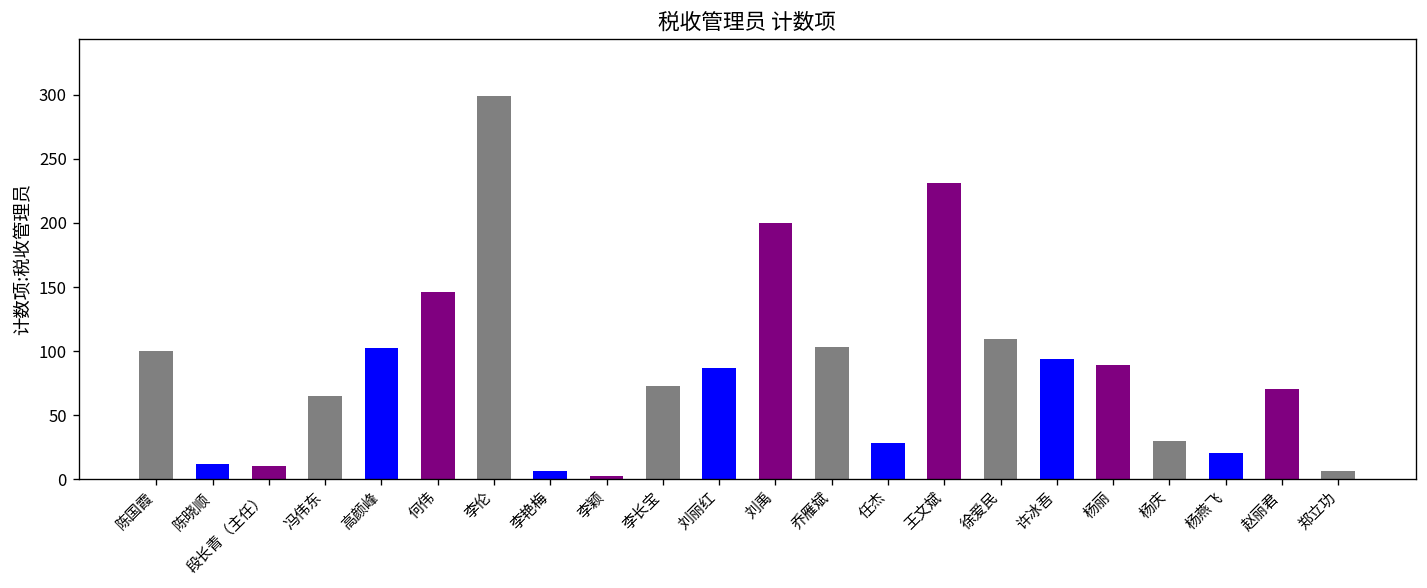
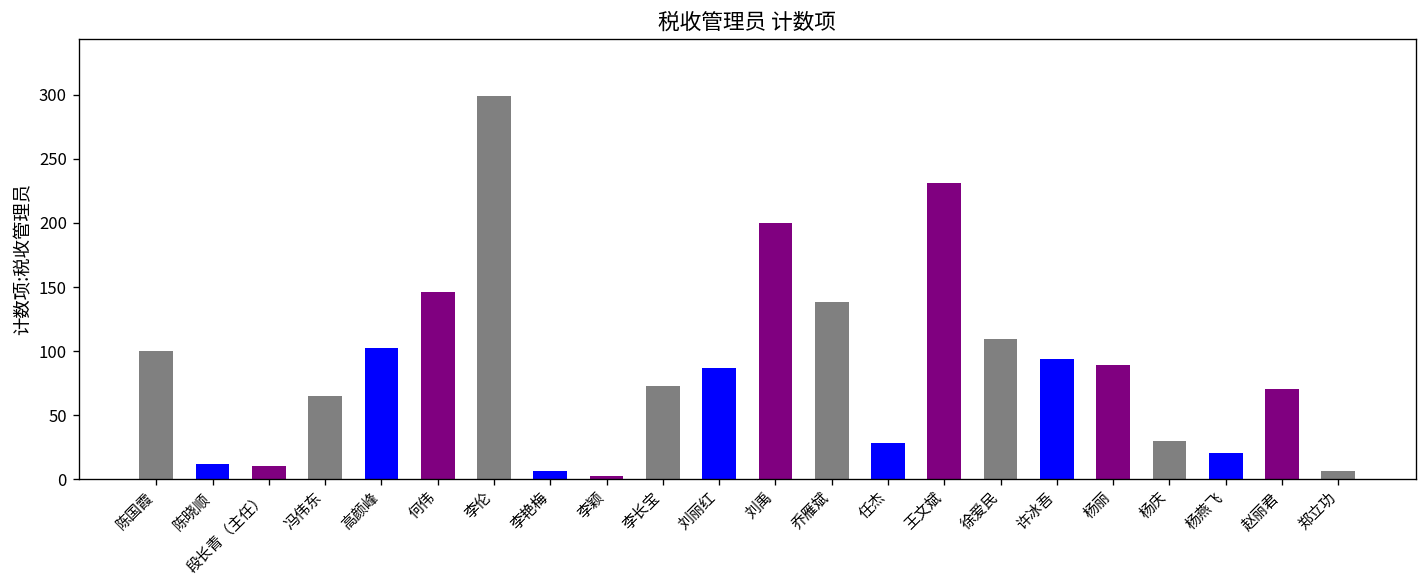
乔雁斌: 103 -> 138
